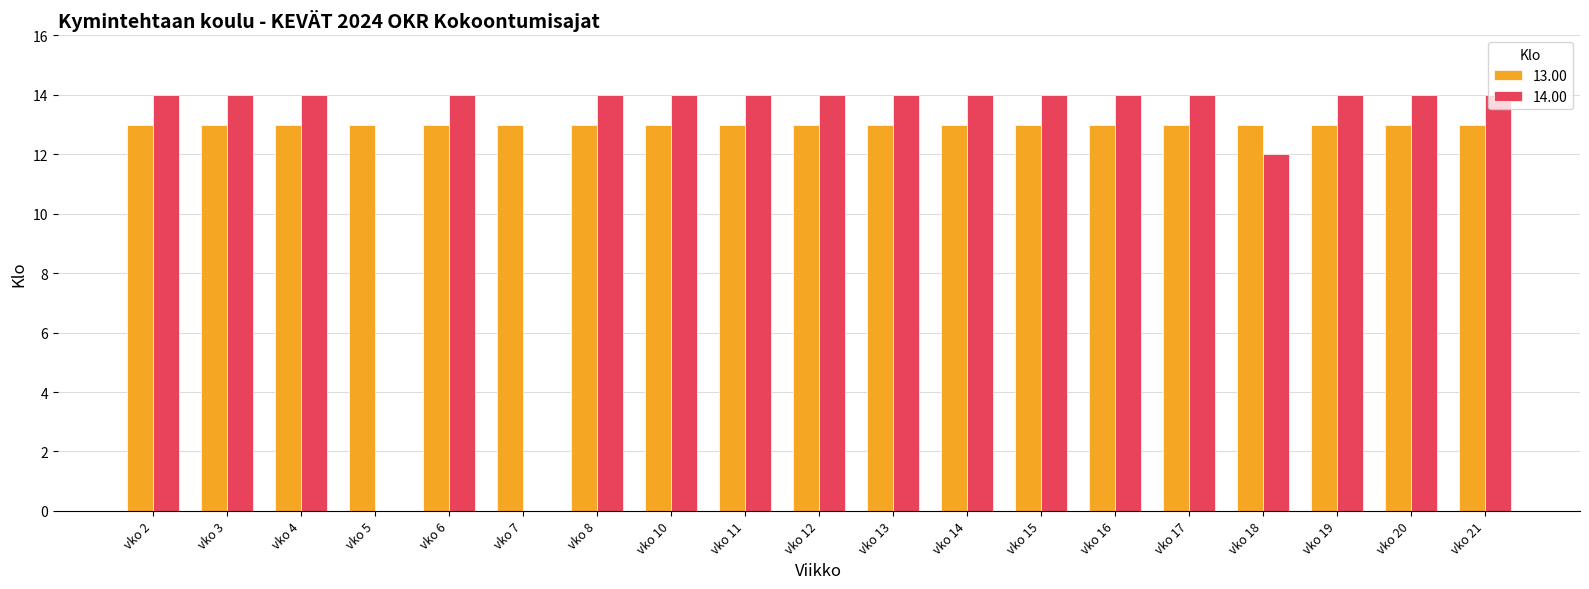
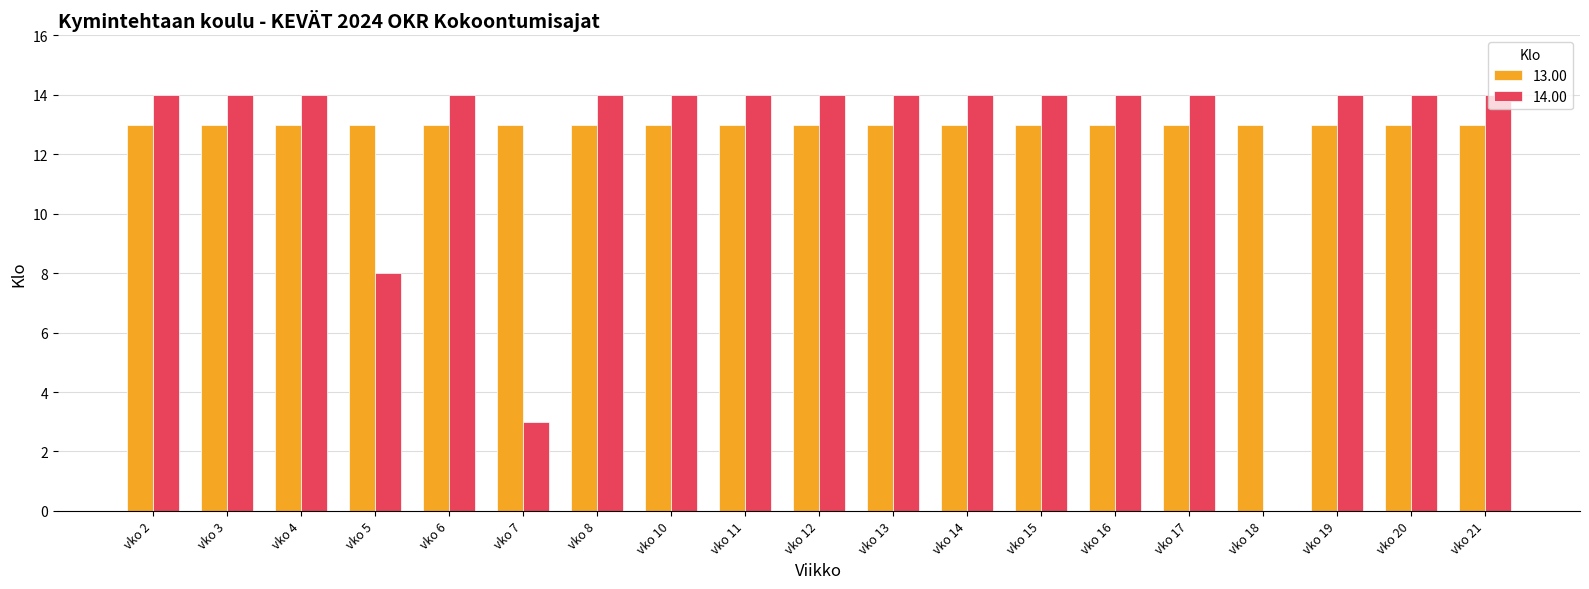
14.00, vko 5: 0 -> 8
14.00, vko 7: 0 -> 3
14.00, vko 18: 12 -> 0
